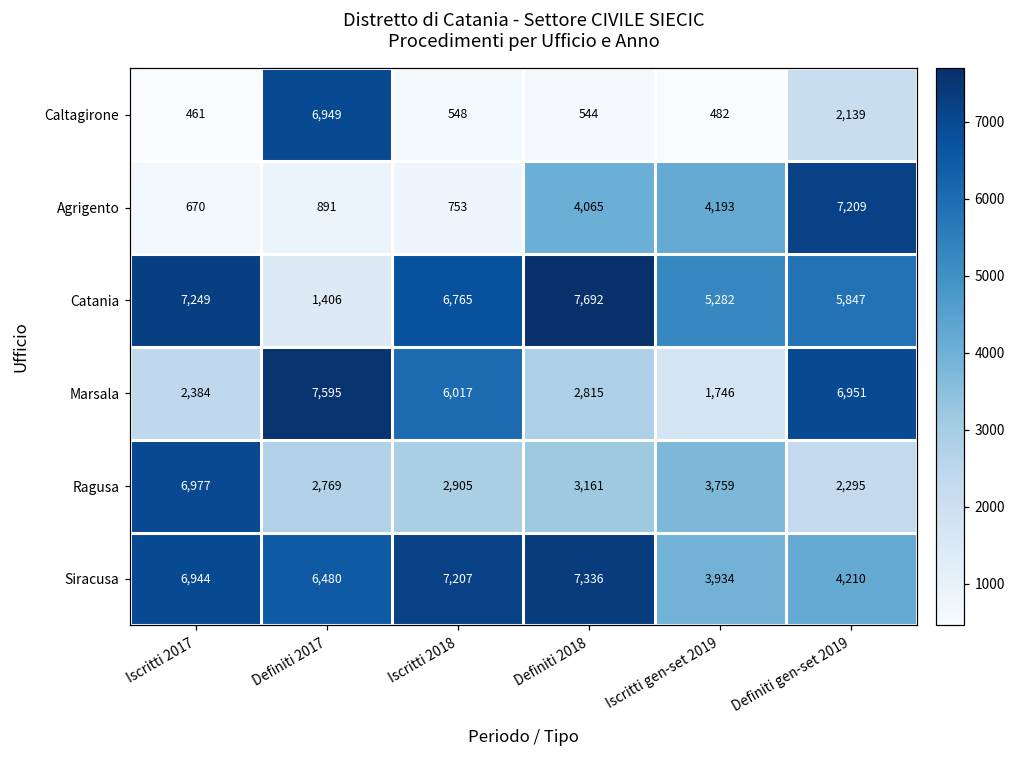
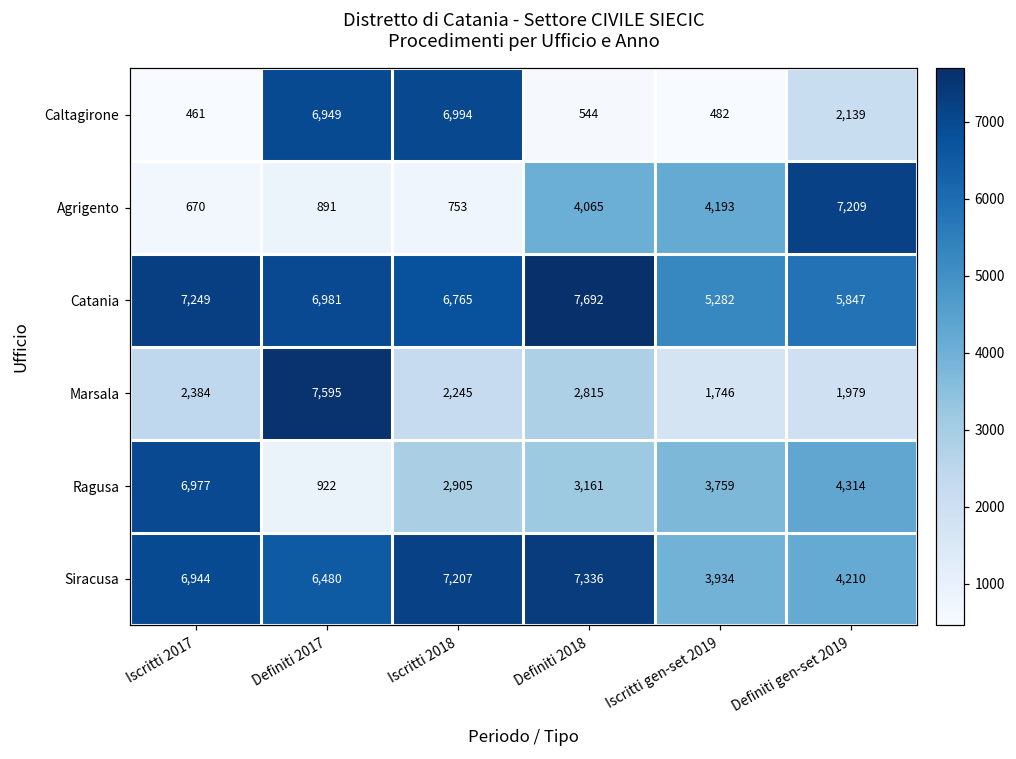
Caltagirone, Iscritti 2018: 548 -> 6,994
Catania, Definiti 2017: 1,406 -> 6,981
Marsala, Iscritti 2018: 6,017 -> 2,245
Marsala, Definiti gen-set 2019: 6,951 -> 1,979
Ragusa, Definiti 2017: 2,769 -> 922
Ragusa, Definiti gen-set 2019: 2,295 -> 4,314
